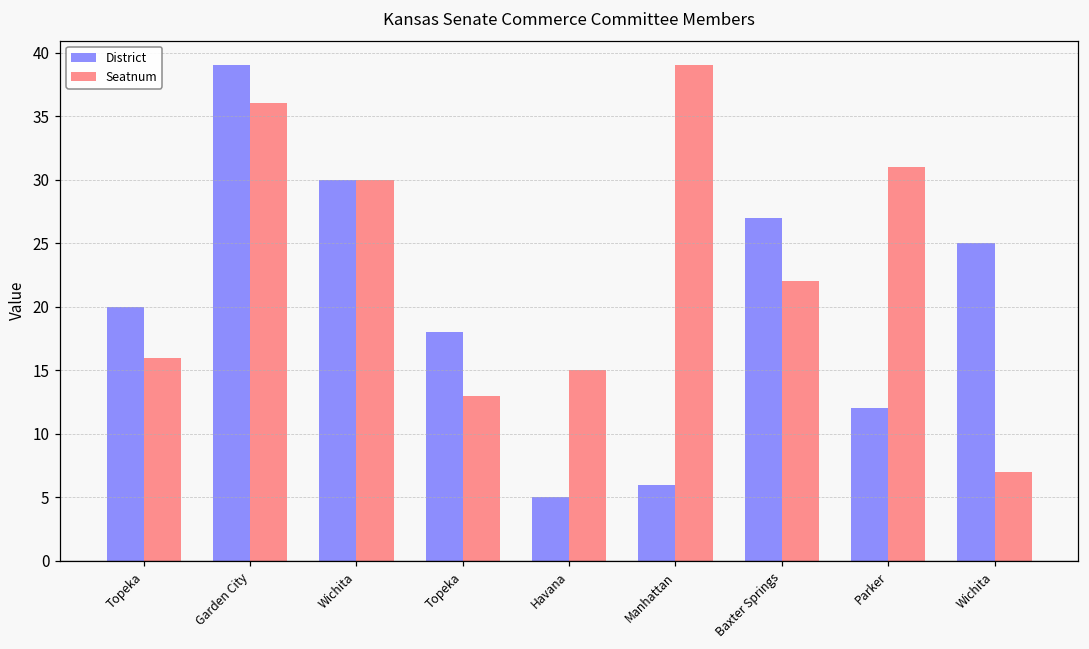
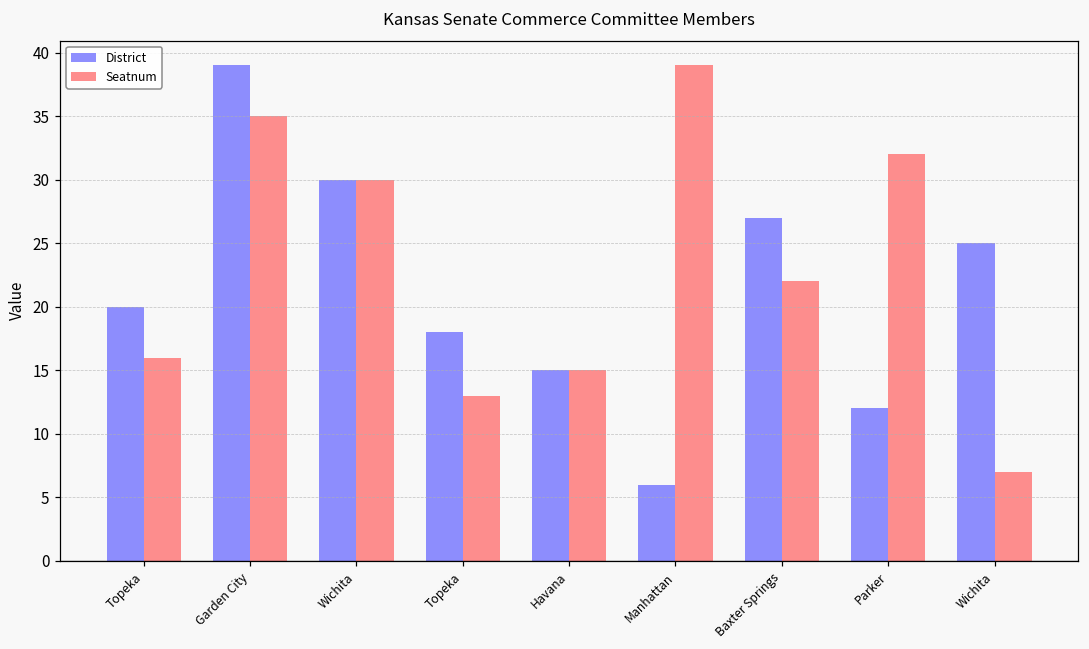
Seatnum, Garden City: 36 -> 35
District, Havana: 5 -> 15
Seatnum, Parker: 31 -> 32
